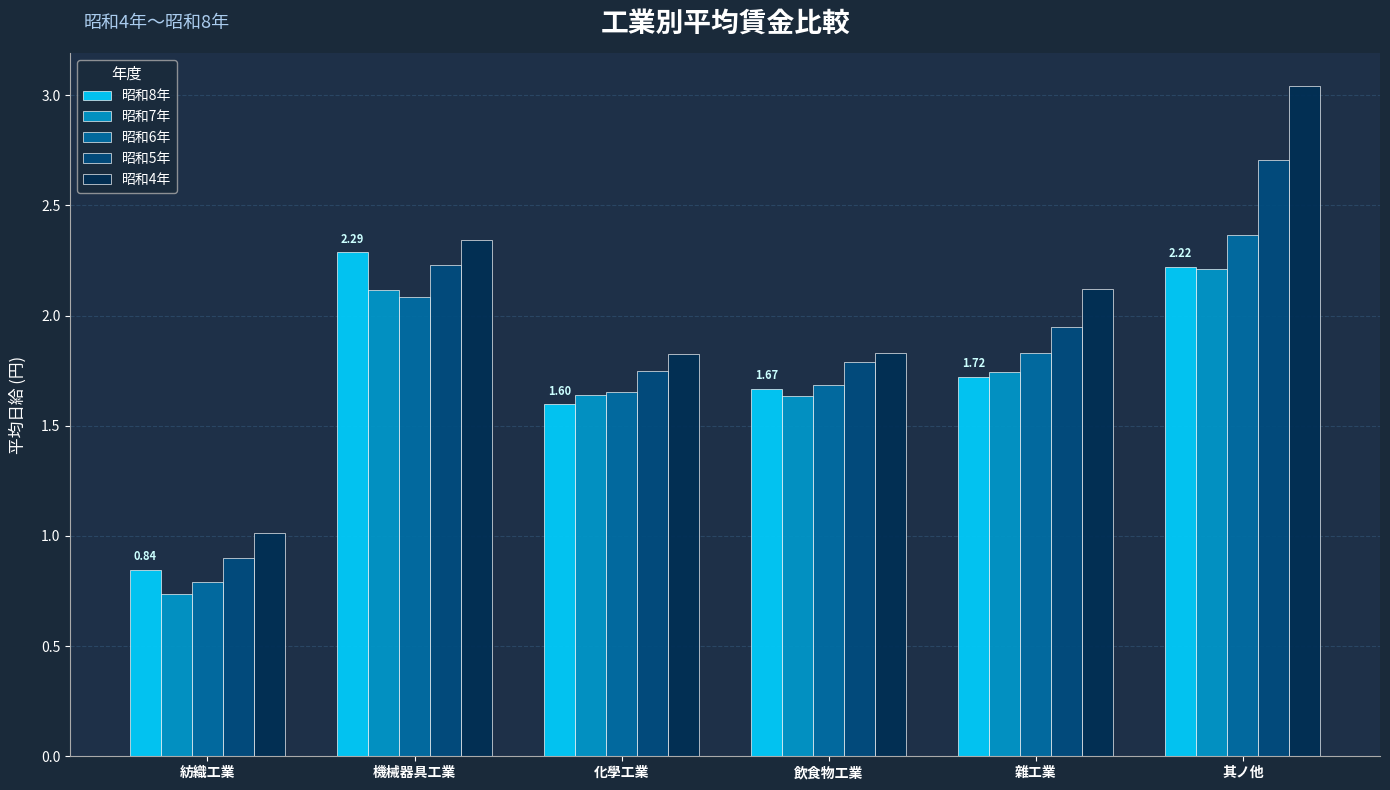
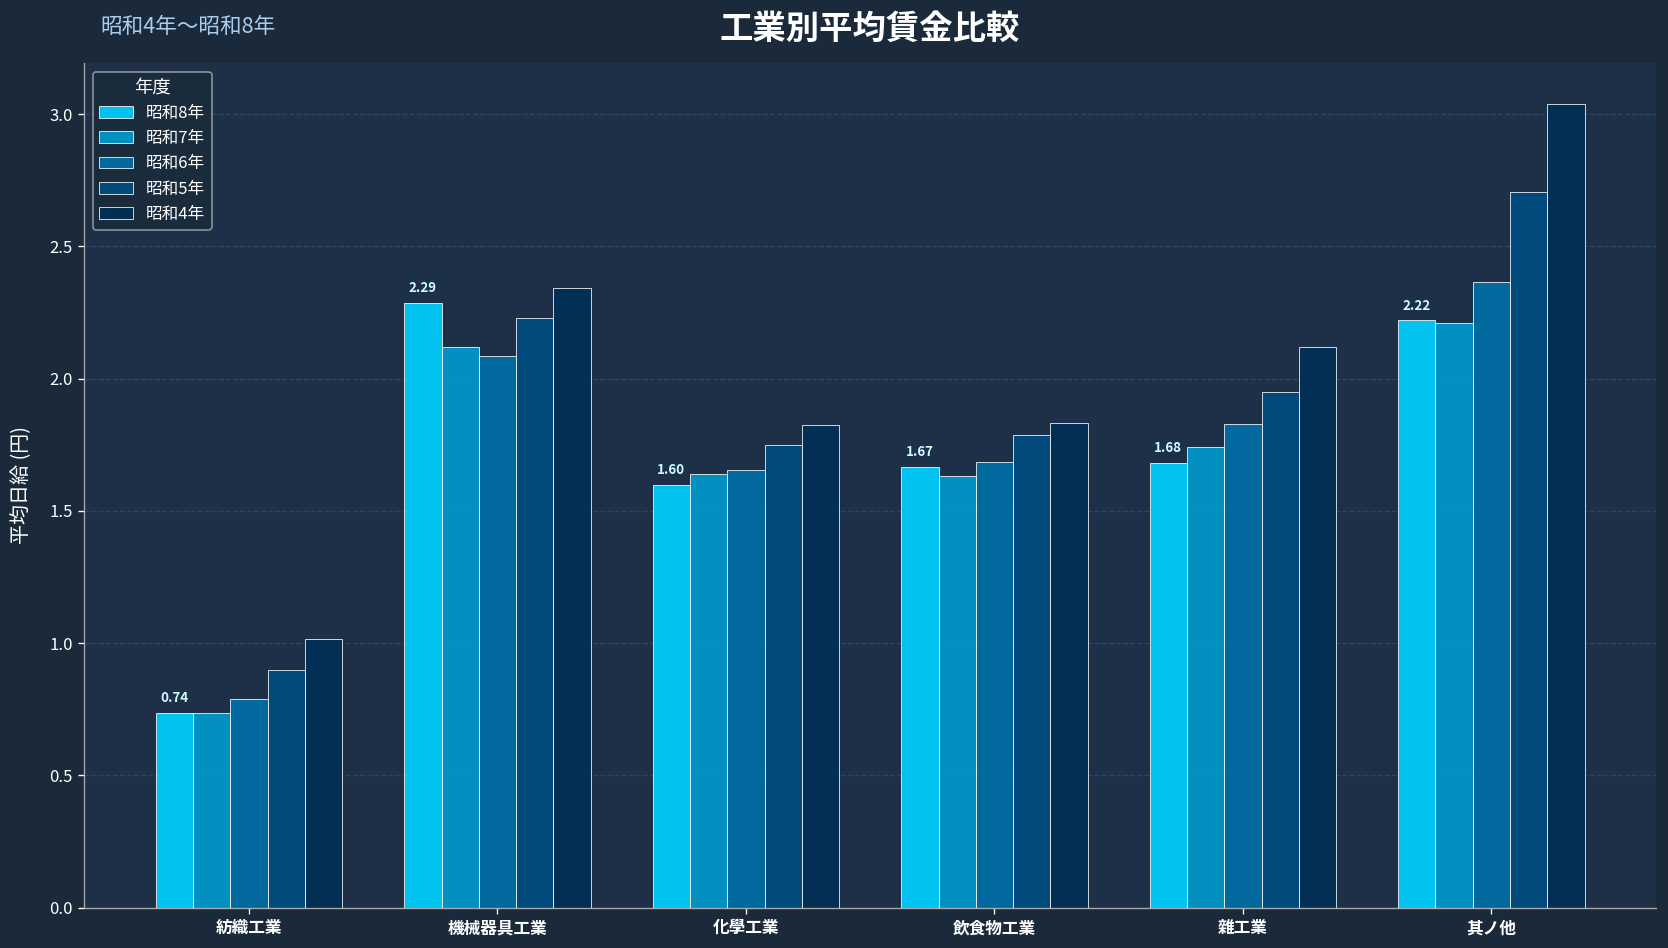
昭和8年, 紡織工業: 0.84 -> 0.74
昭和8年, 雜工業: 1.72 -> 1.68
